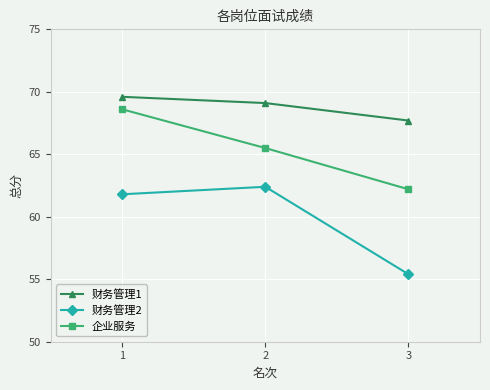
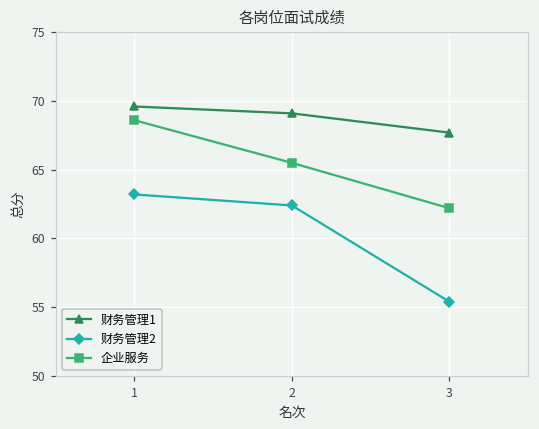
财务管理2, 1: 61.8 -> 63.2
